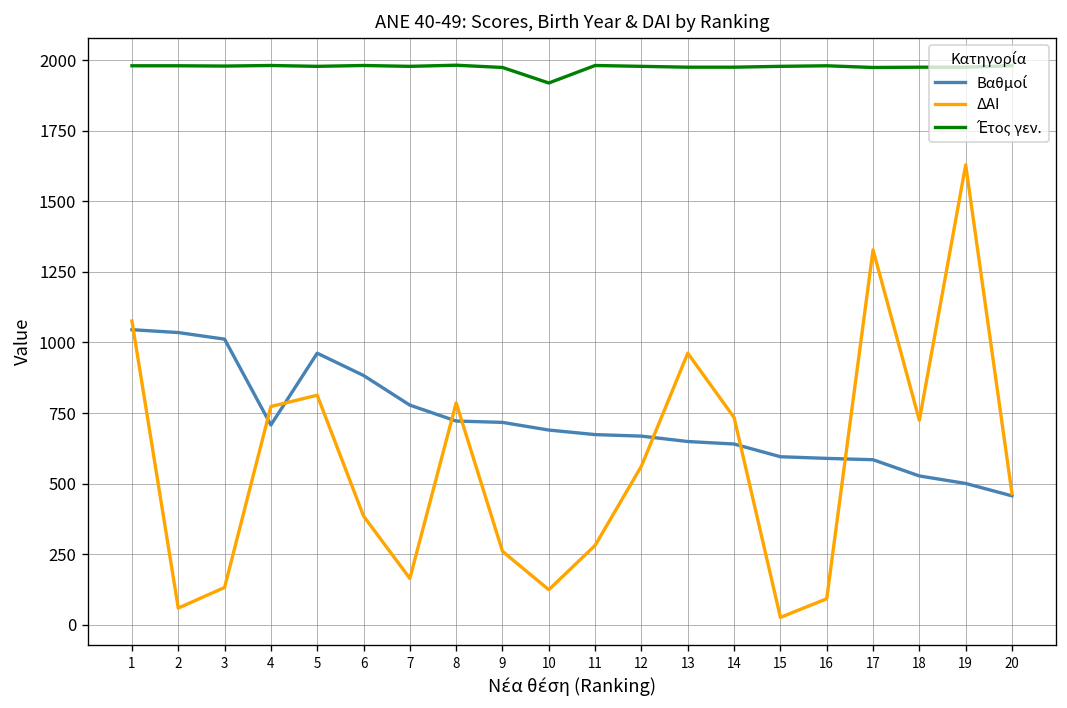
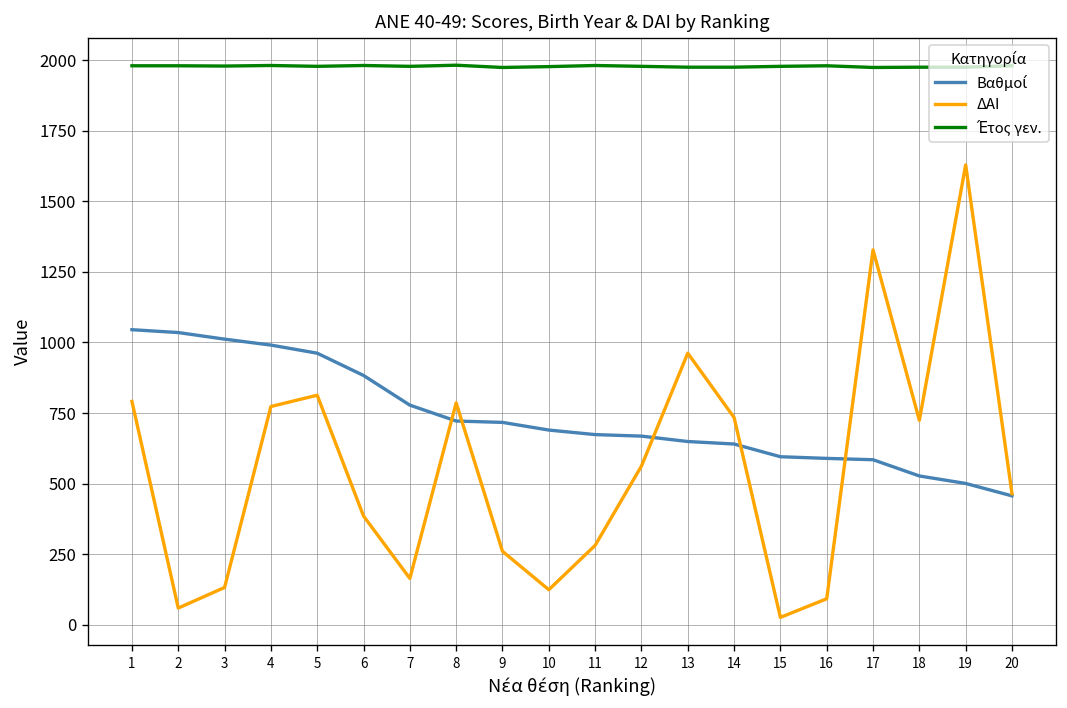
ΔΑΙ, 1: 1080 -> 790
Βαθμοί, 4: 710 -> 990
Έτος γεν., 10: 1920 -> 1980
